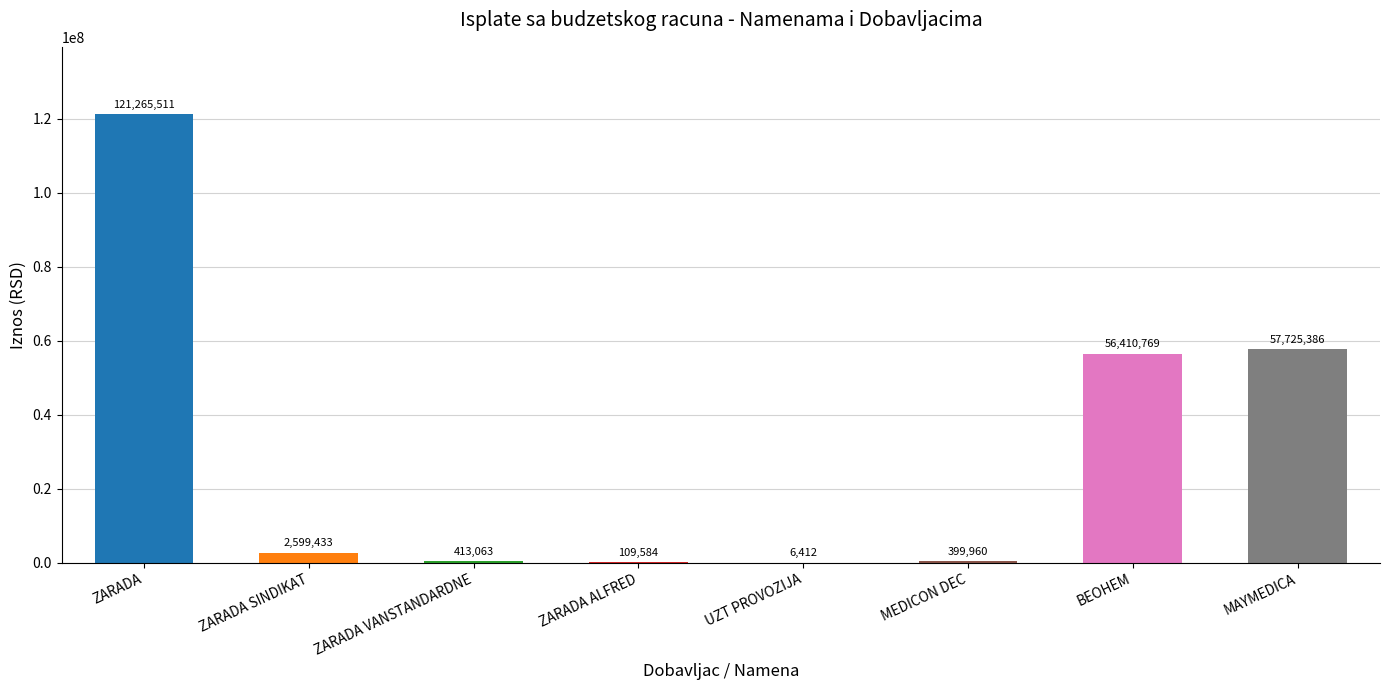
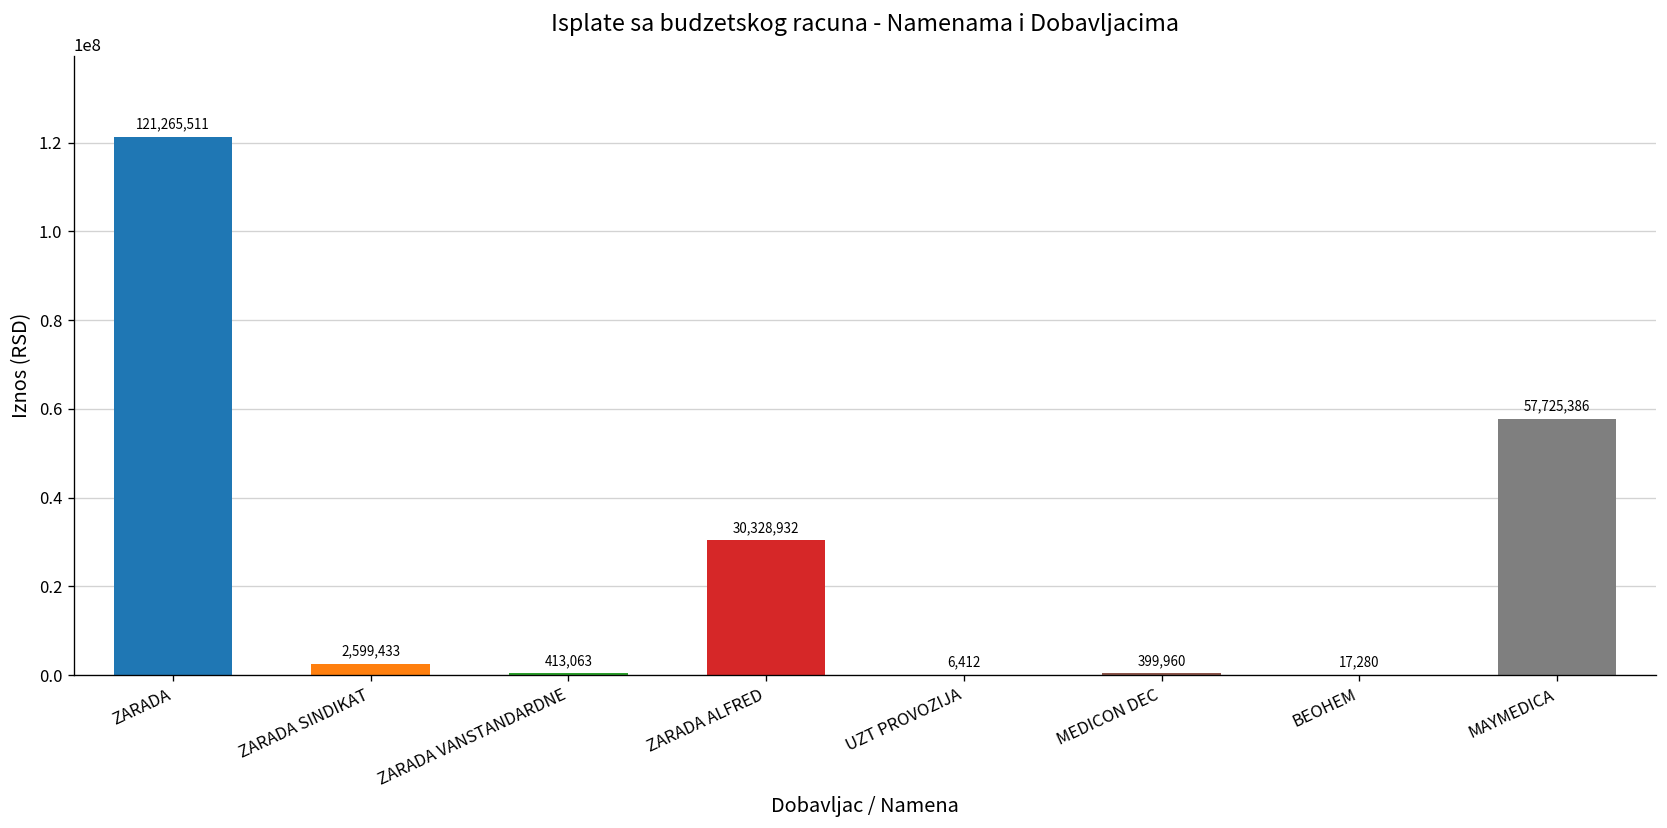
ZARADA ALFRED: 109,584 -> 30,328,932
BEOHEM: 56,410,769 -> 17,280
